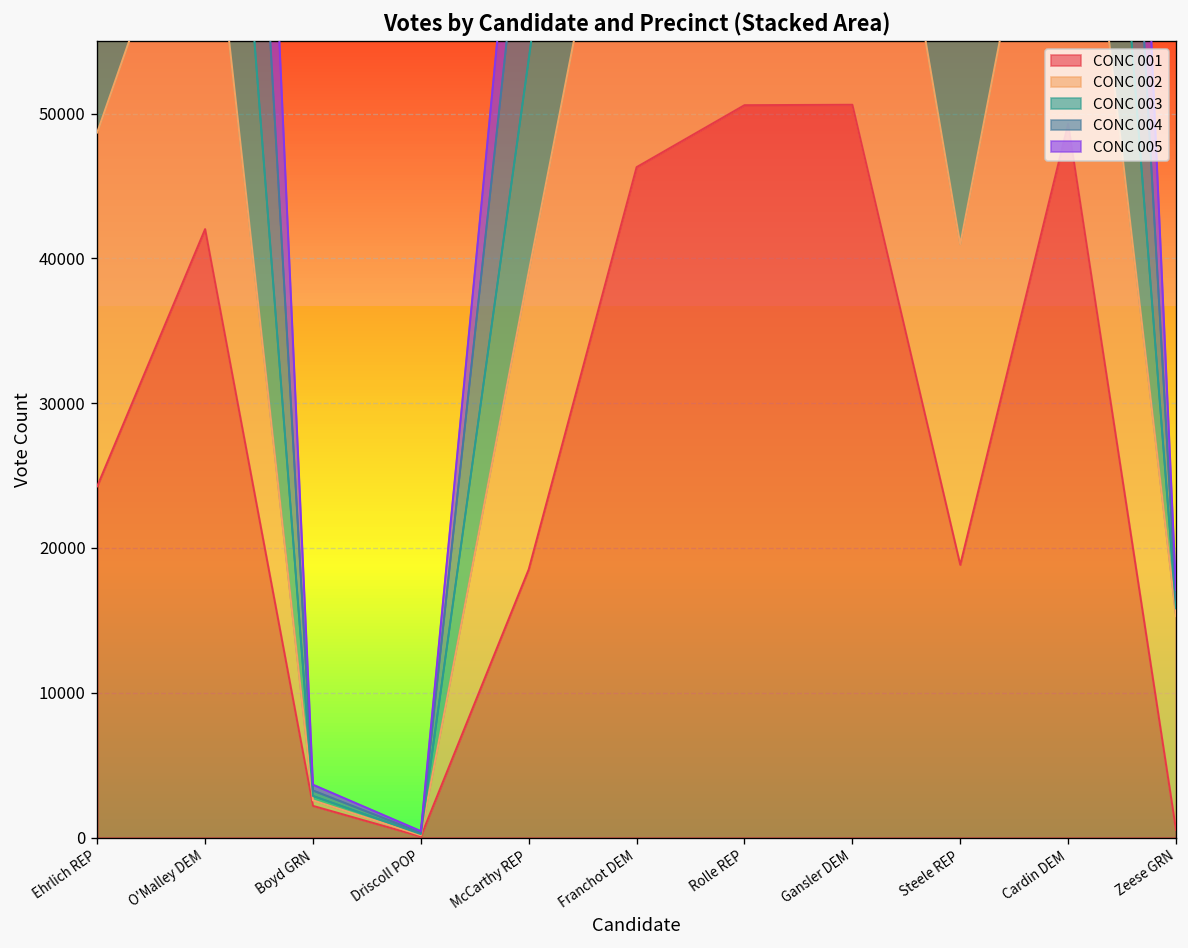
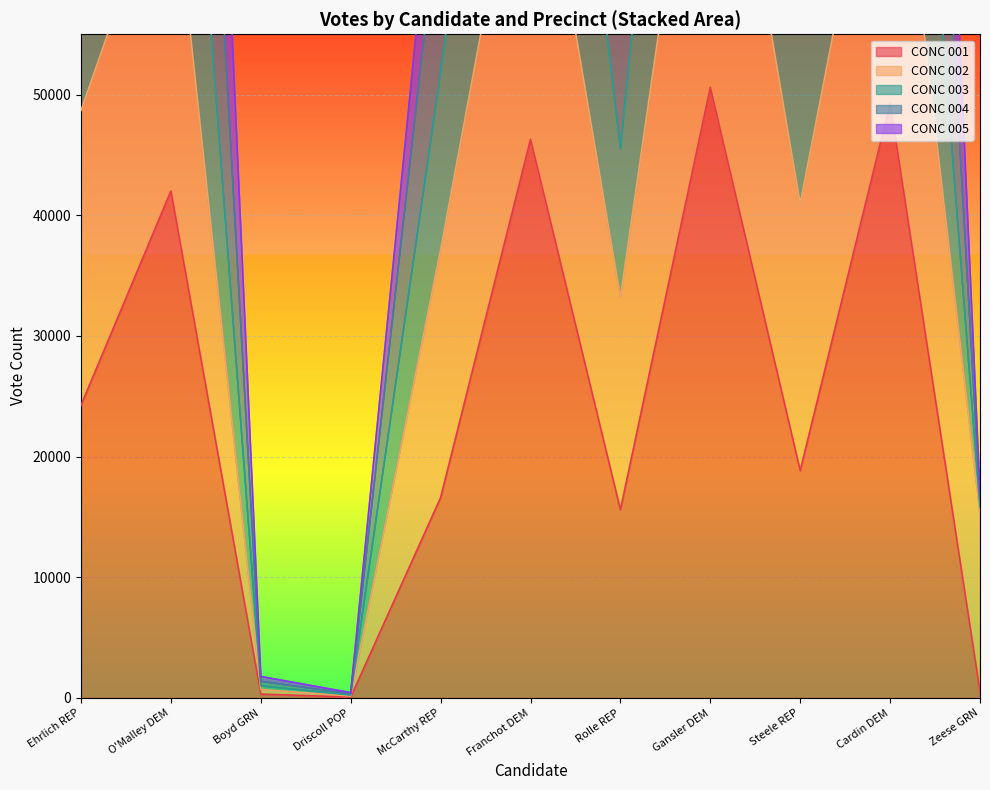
CONC 001, Boyd GRN: 2200 -> 300
CONC 001, McCarthy REP: 18500 -> 16600
CONC 001, Rolle REP: 50600 -> 15600
